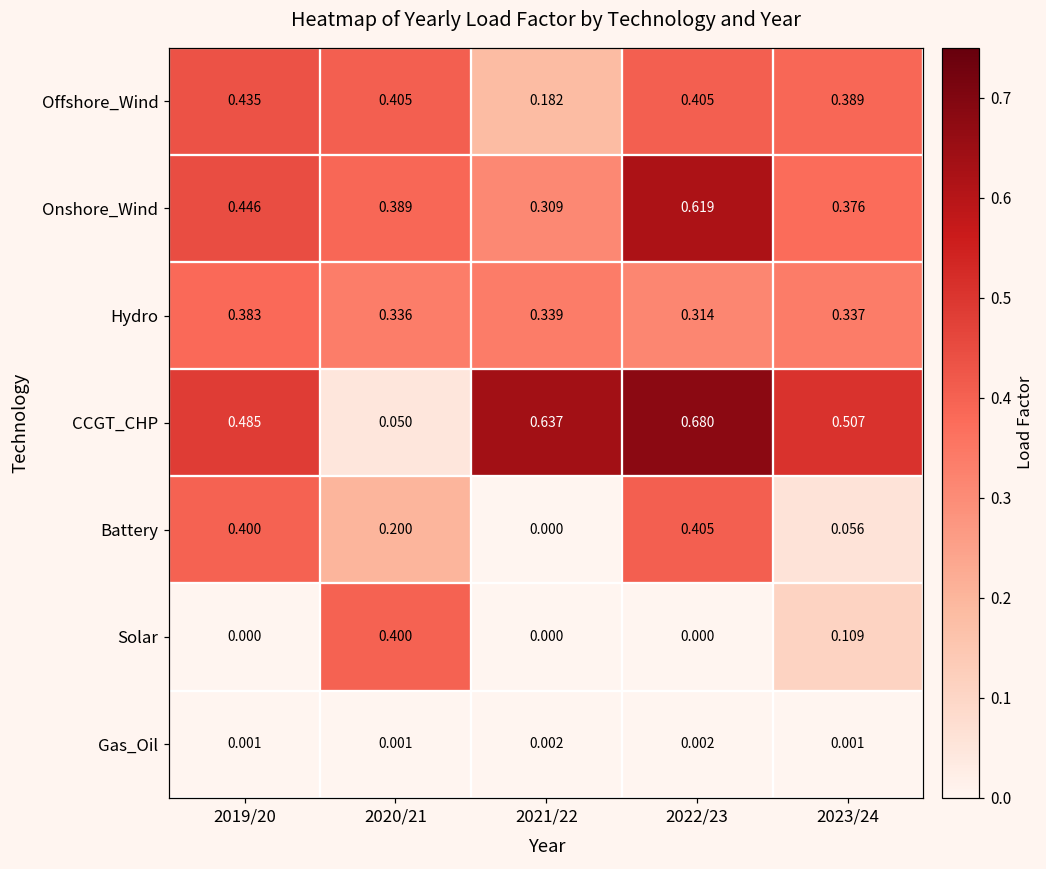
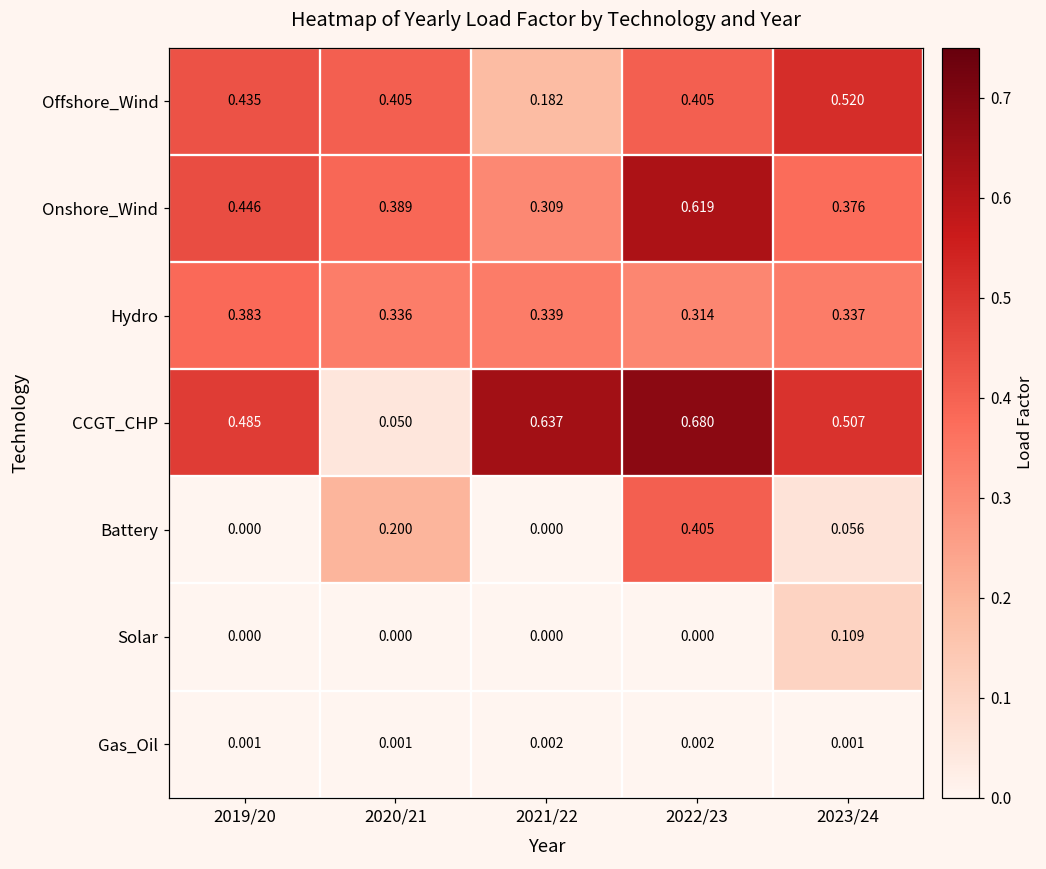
Offshore_Wind, 2023/24: 0.389 -> 0.520
Battery, 2019/20: 0.400 -> 0.000
Solar, 2020/21: 0.400 -> 0.000
